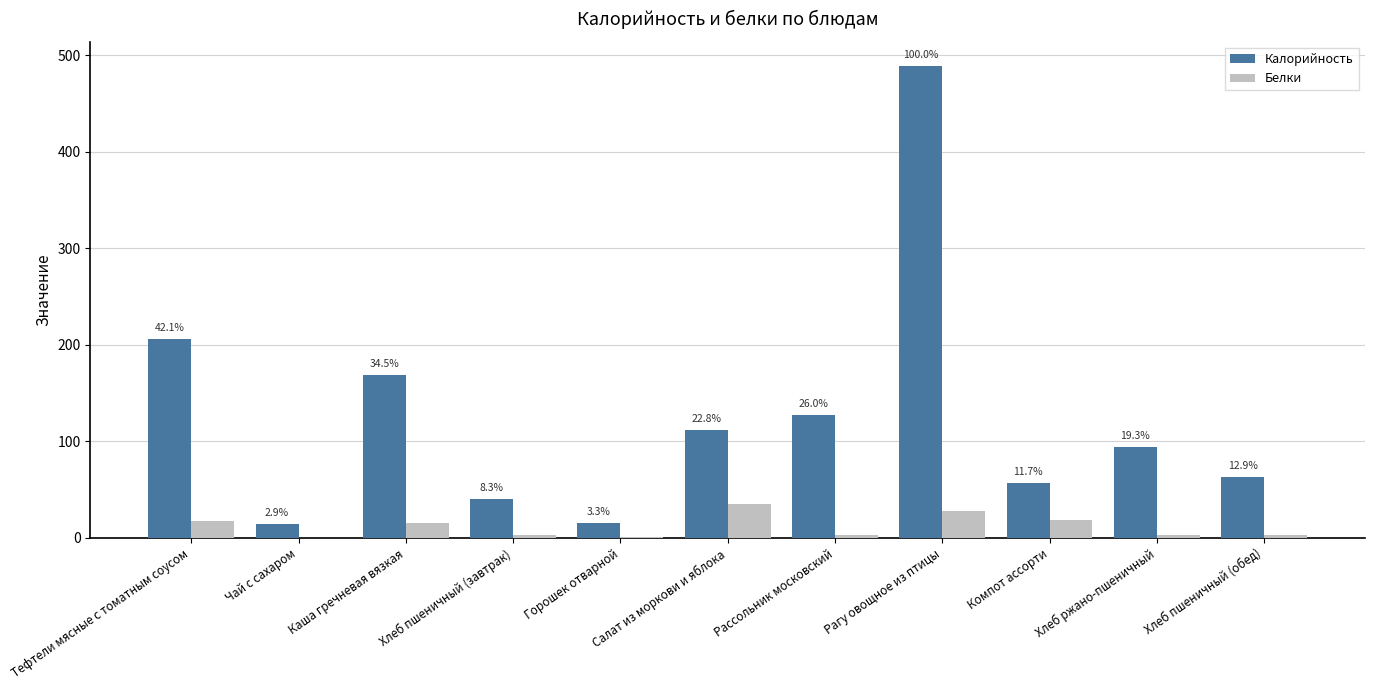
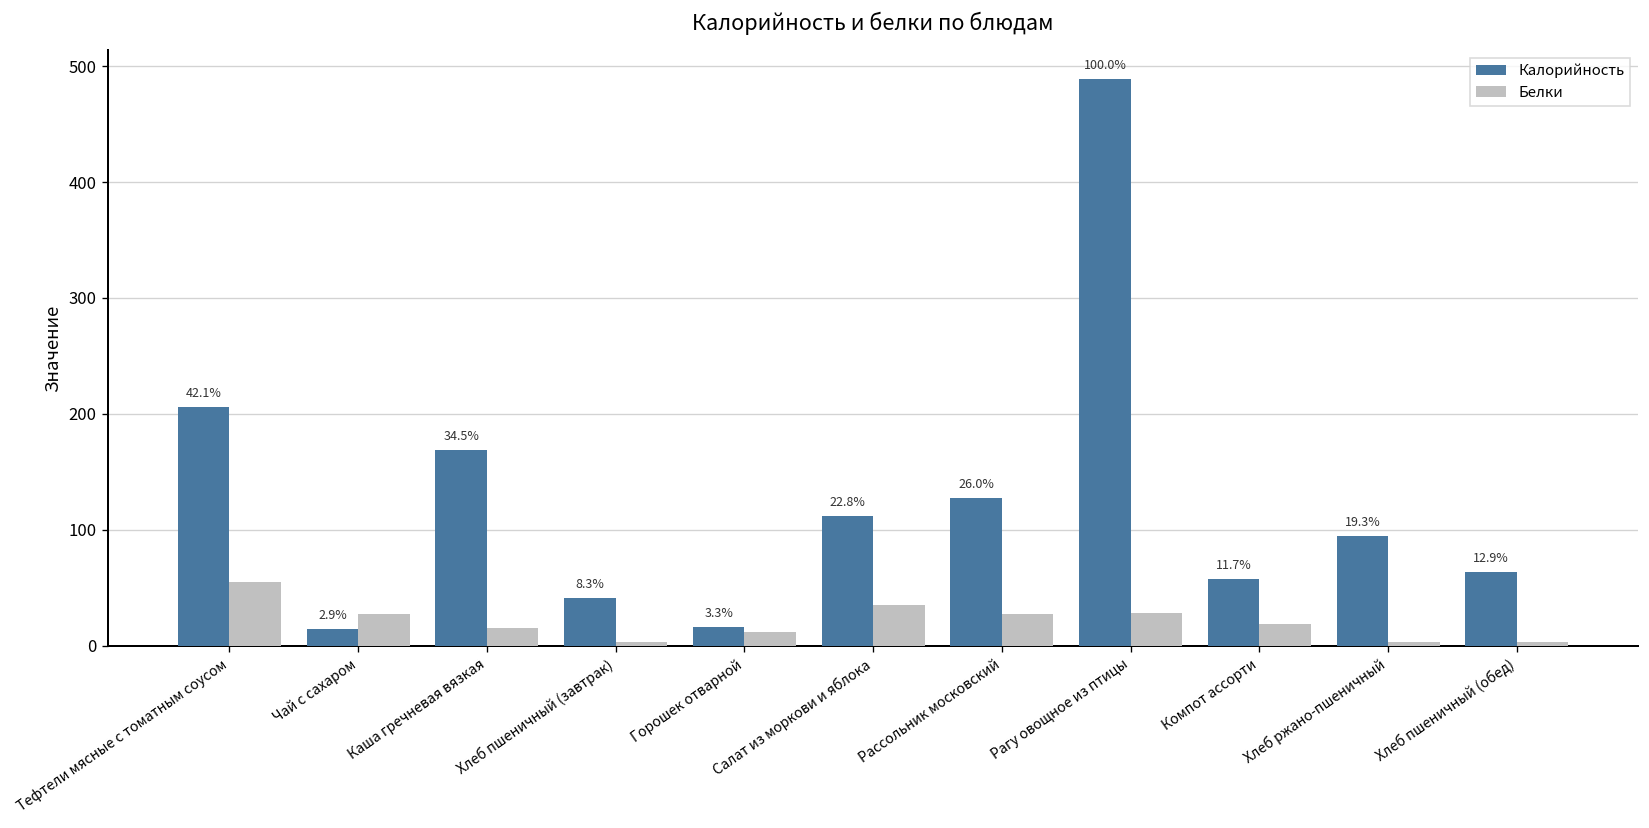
Белки, Тефтели мясные с томатным соусом: 20 -> 60
Белки, Чай с сахаром: 0 -> 30
Белки, Горошек отварной: 0 -> 10
Белки, Рассольник московский: 0 -> 30
